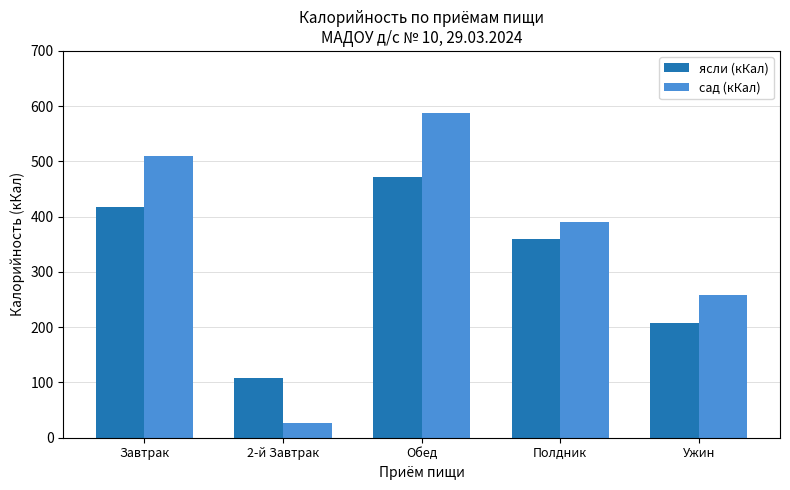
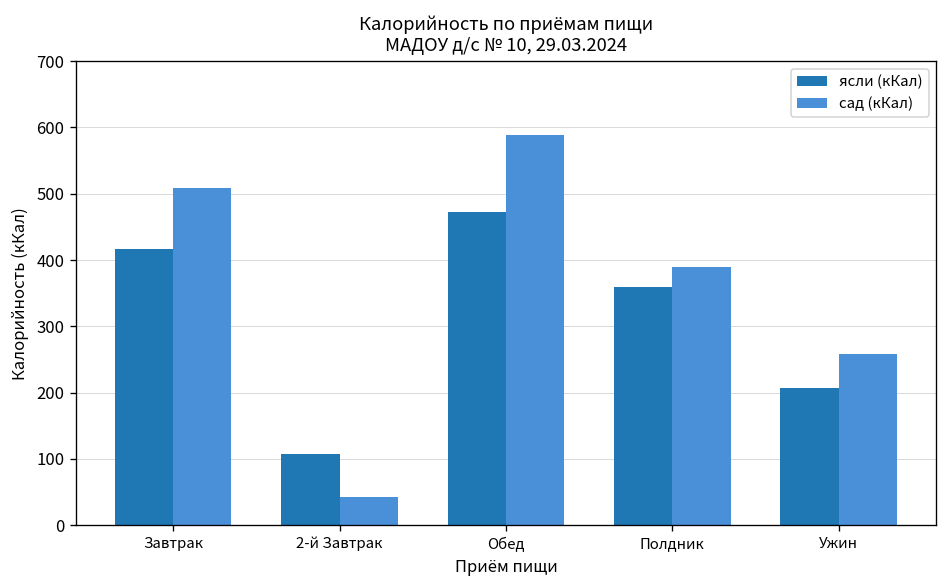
сад (кКал), 2-й Завтрак: 30 -> 40
